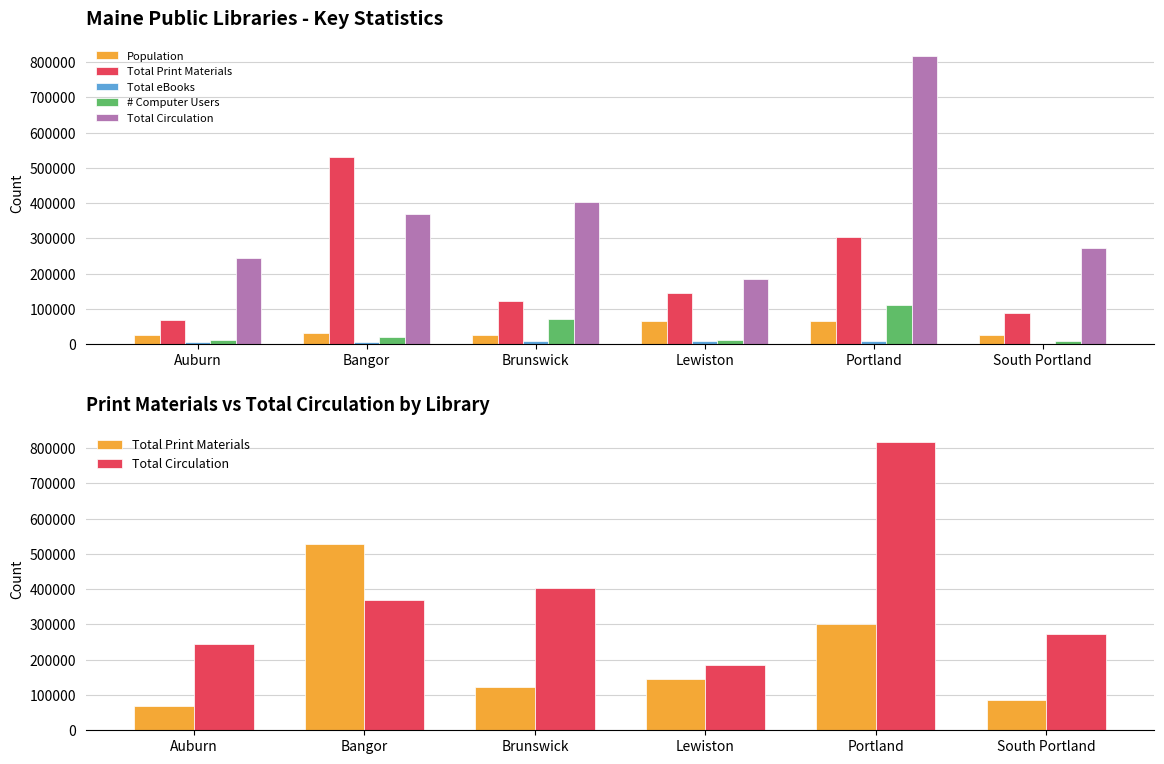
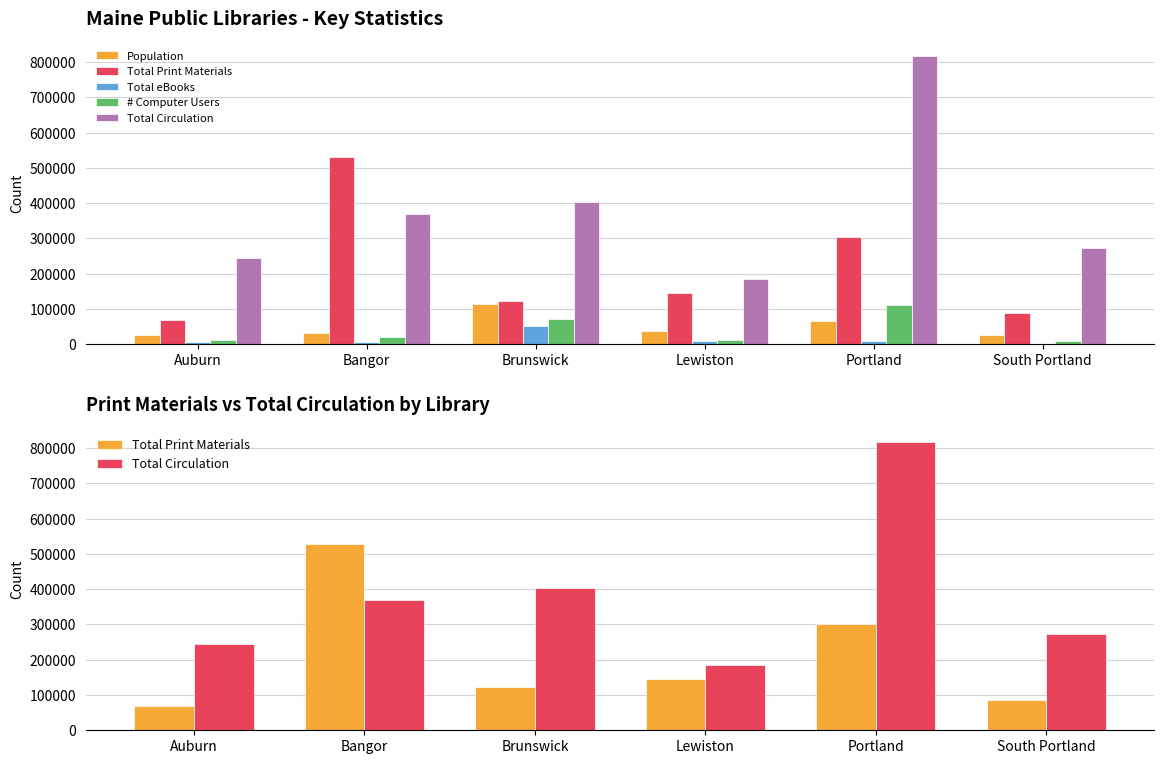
Maine Public Libraries - Key Statistics, Population, Brunswick: 30000 -> 110000
Maine Public Libraries - Key Statistics, Total eBooks, Brunswick: 10000 -> 50000
Maine Public Libraries - Key Statistics, Population, Lewiston: 60000 -> 40000
